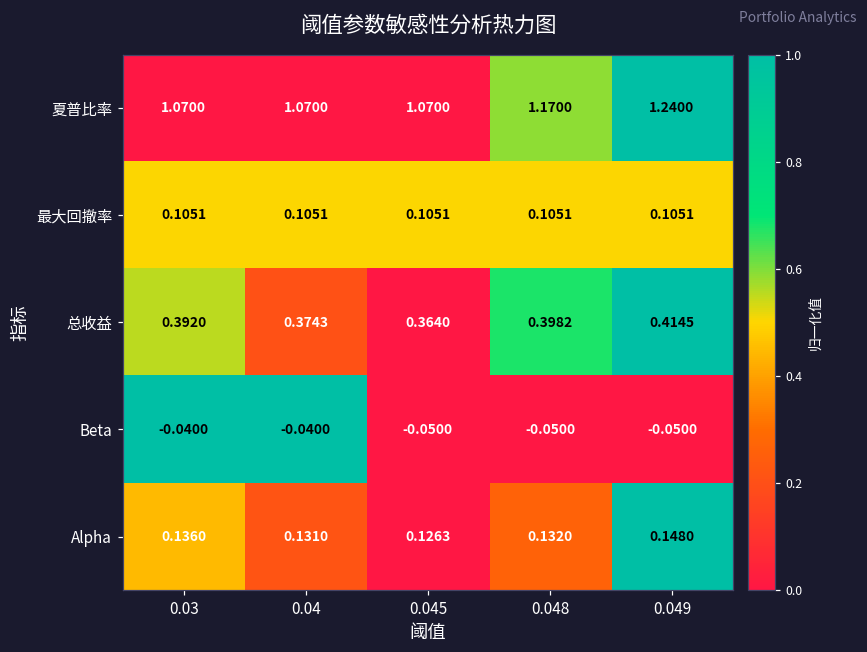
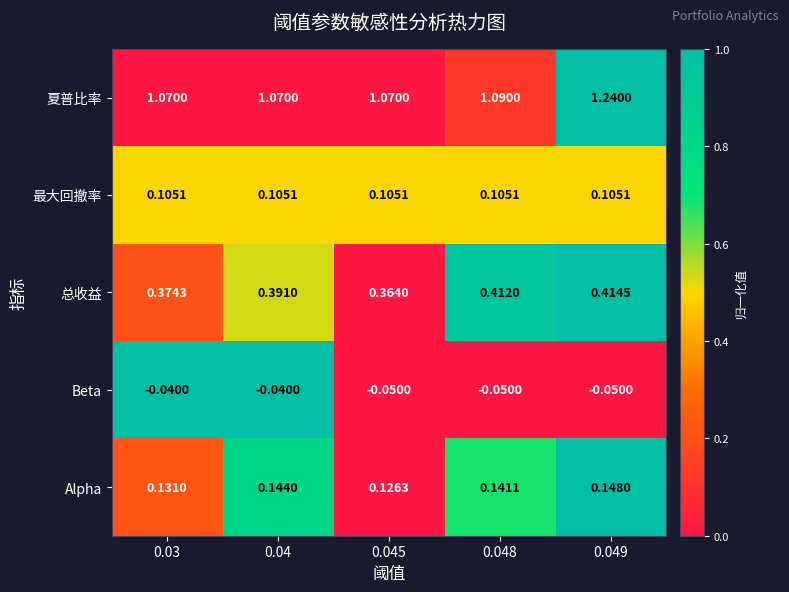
夏普比率, 0.048: 1.1700 -> 1.0900
总收益, 0.03: 0.3920 -> 0.3743
总收益, 0.04: 0.3743 -> 0.3910
总收益, 0.048: 0.3982 -> 0.4120
Alpha, 0.03: 0.1360 -> 0.1310
Alpha, 0.04: 0.1310 -> 0.1440
Alpha, 0.048: 0.1320 -> 0.1411
